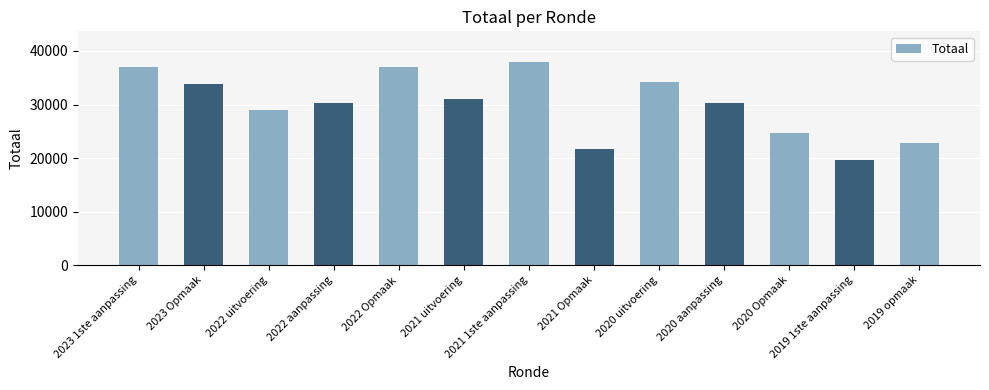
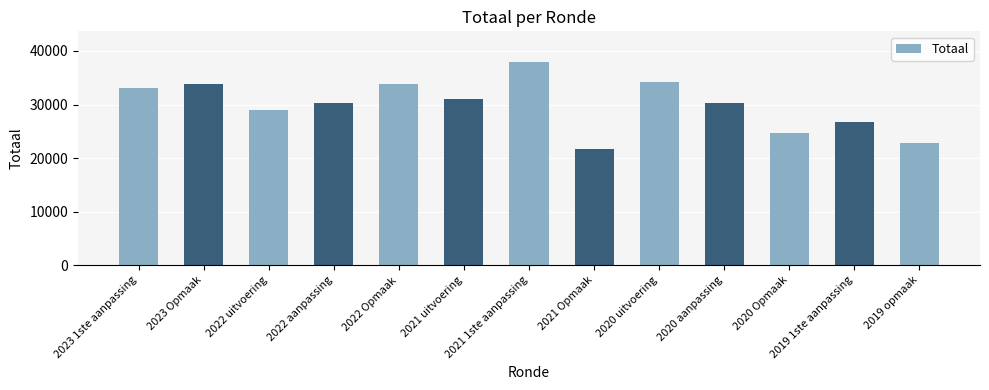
2023 1ste aanpassing: 37000 -> 33000
2022 Opmaak: 37000 -> 34000
2019 1ste aanpassing: 20000 -> 27000
